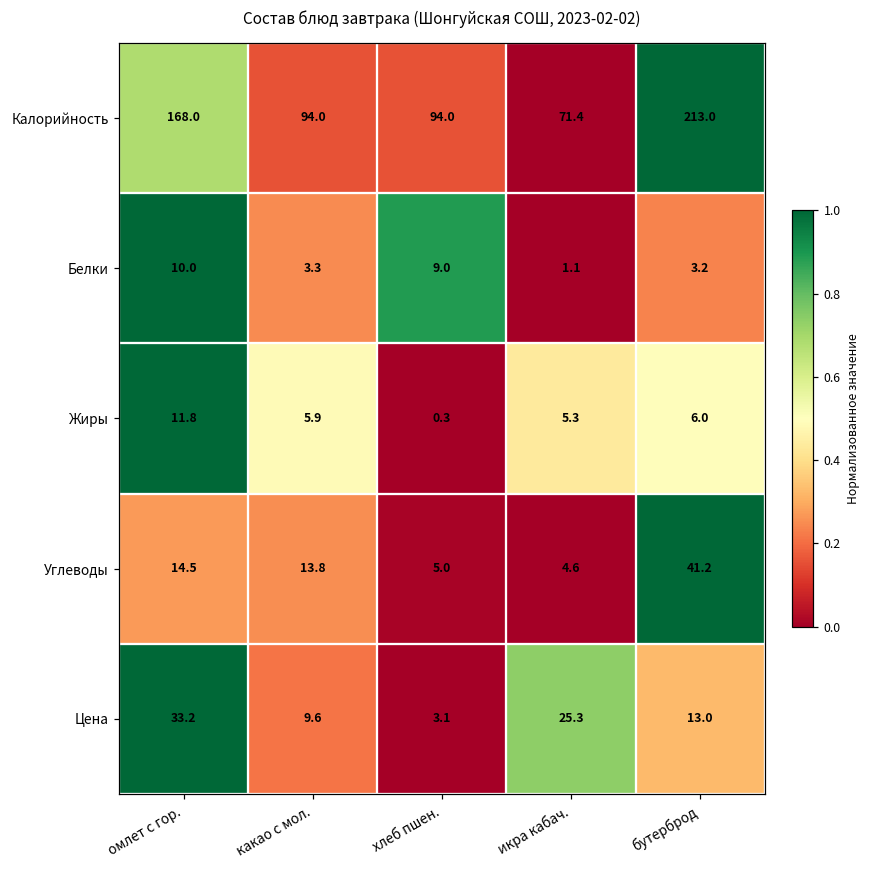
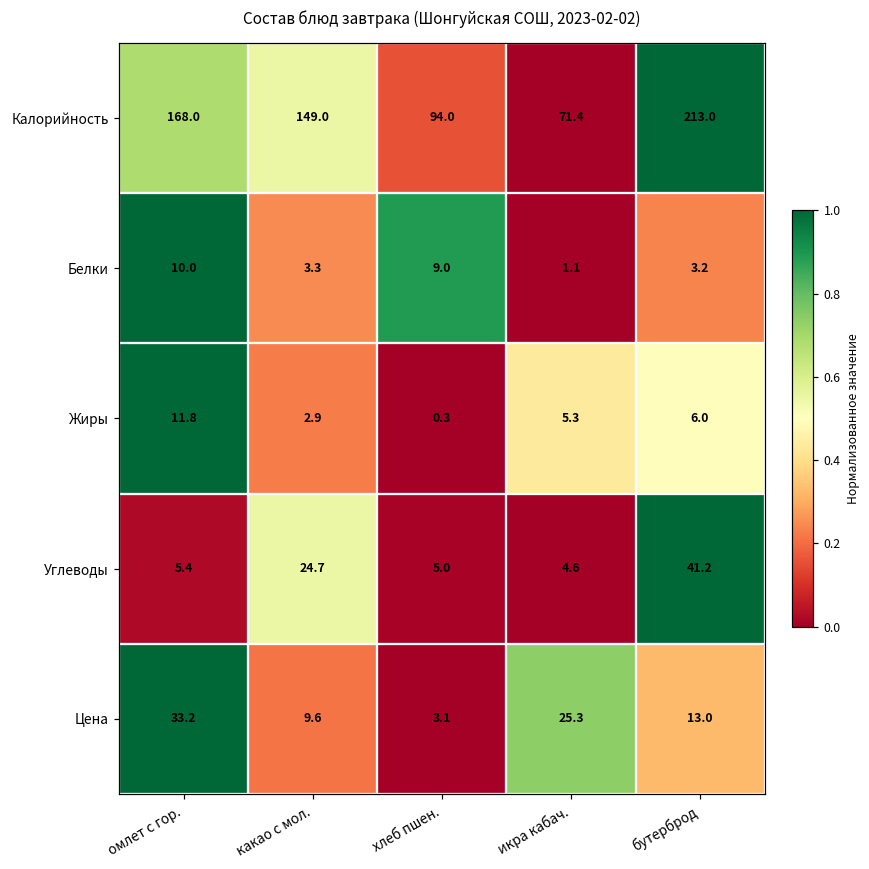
Калорийность, какао с мол.: 94.0 -> 149.0
Жиры, какао с мол.: 5.9 -> 2.9
Углеводы, омлет с гор.: 14.5 -> 5.4
Углеводы, какао с мол.: 13.8 -> 24.7
